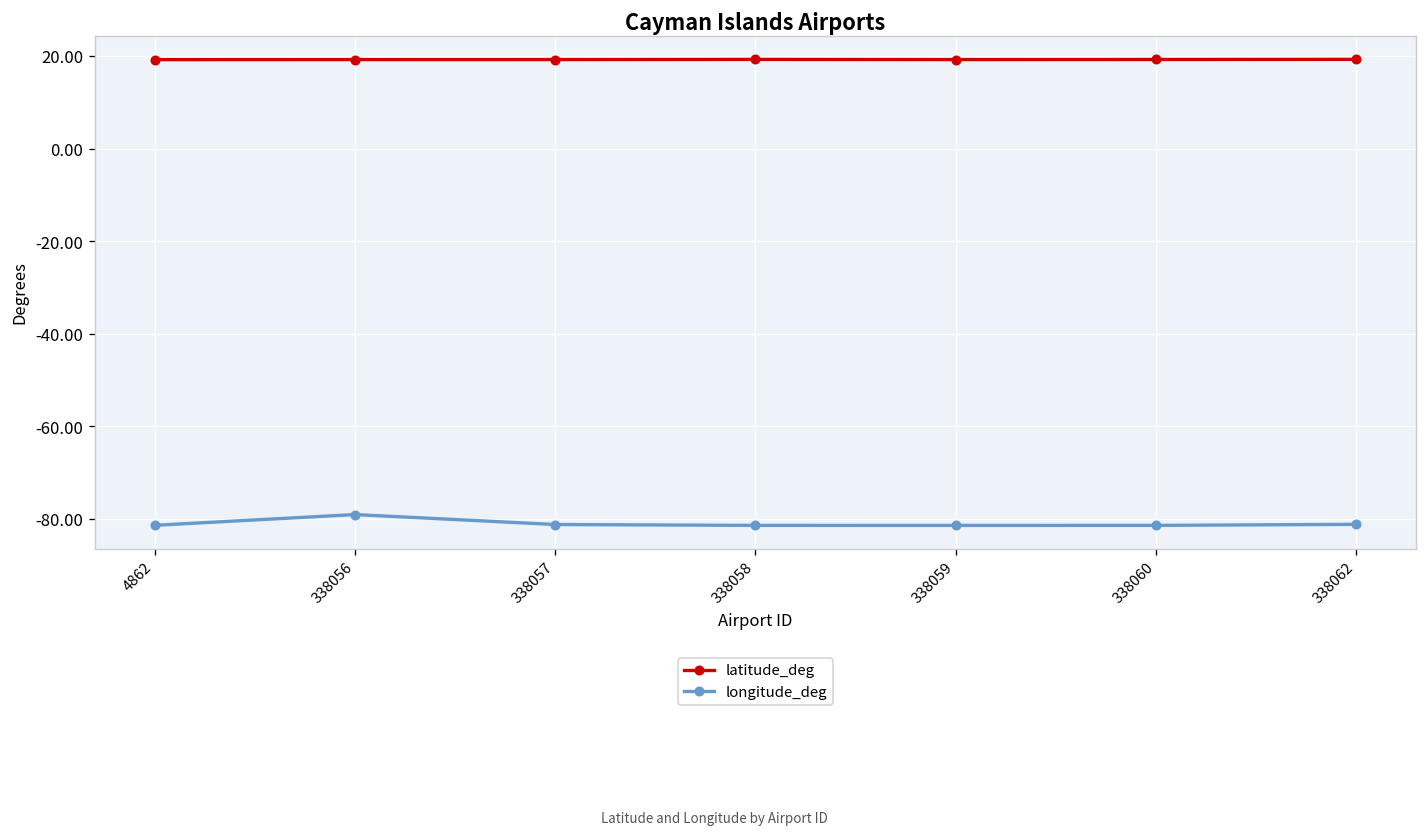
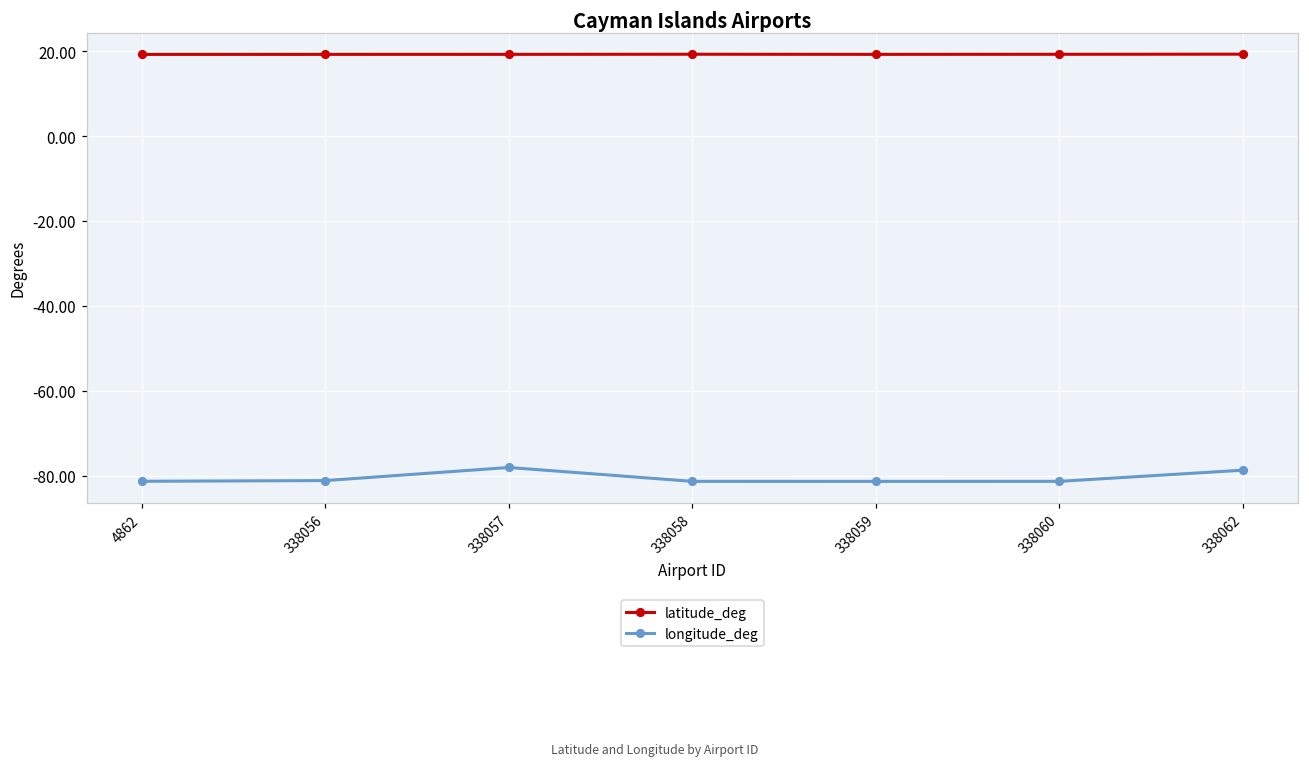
longitude_deg, 338056: -79 -> -81
longitude_deg, 338057: -81 -> -78
longitude_deg, 338062: -81 -> -79
